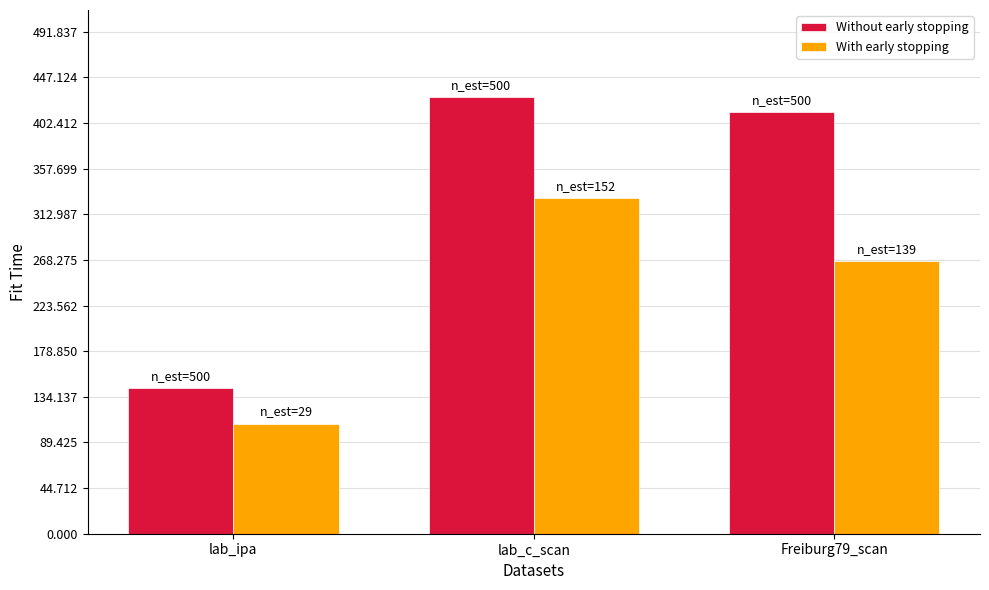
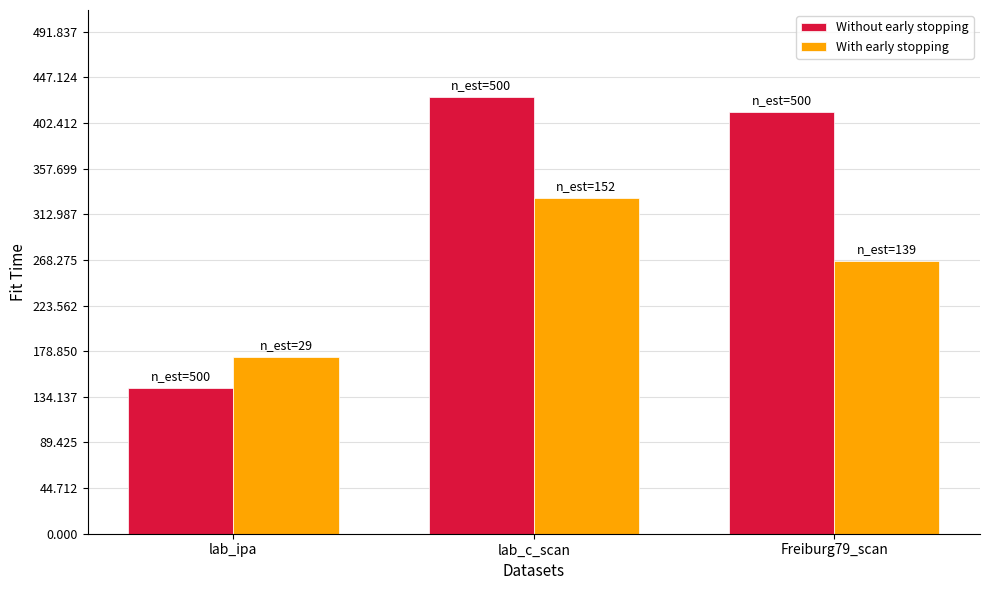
With early stopping, lab_ipa: 108 -> 174
